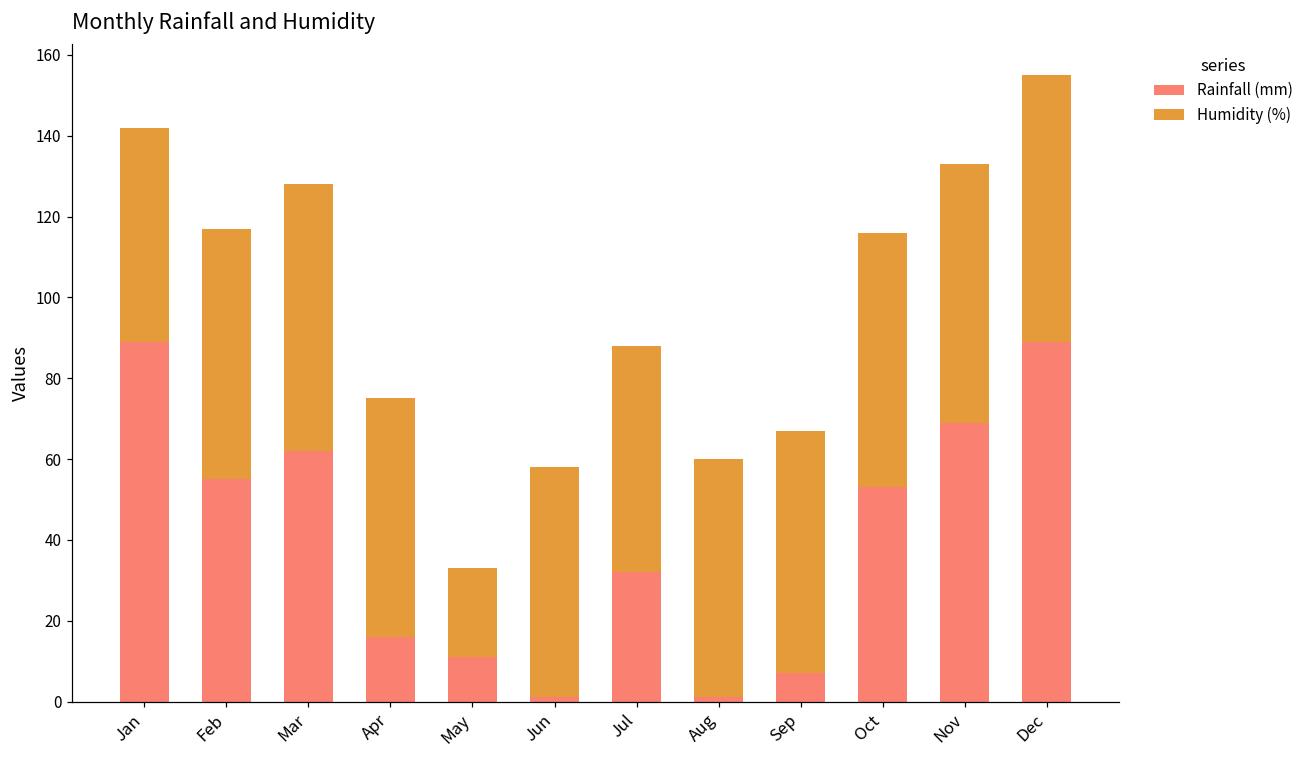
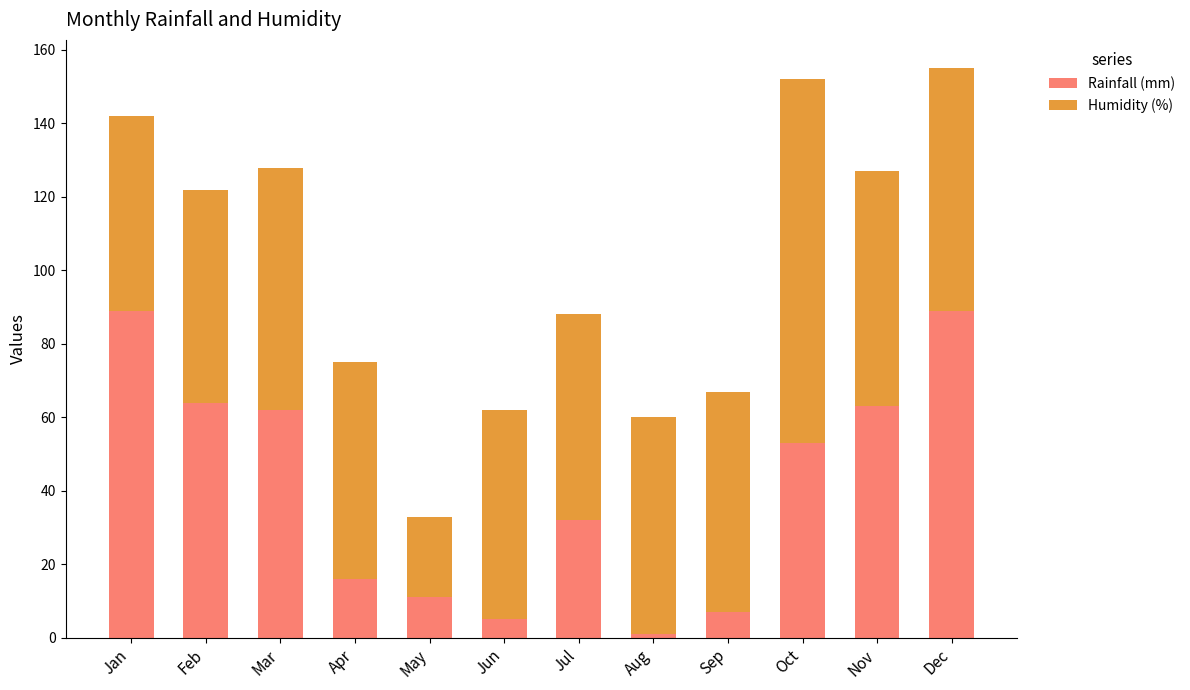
Rainfall (mm), Feb: 55 -> 64
Humidity (%), Feb: 62 -> 58
Rainfall (mm), Jun: 1 -> 5
Humidity (%), Oct: 63 -> 99
Rainfall (mm), Nov: 69 -> 63
